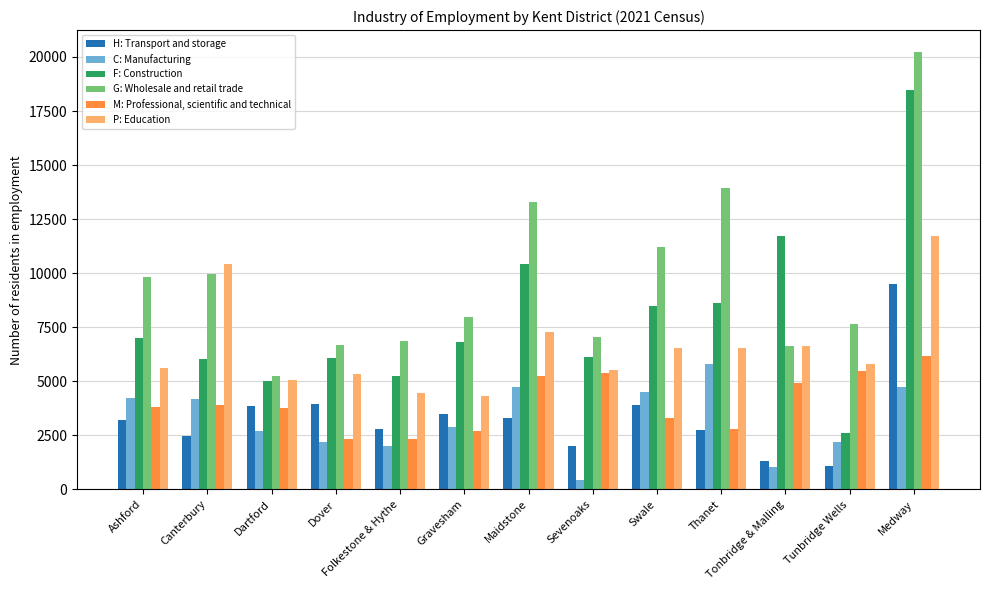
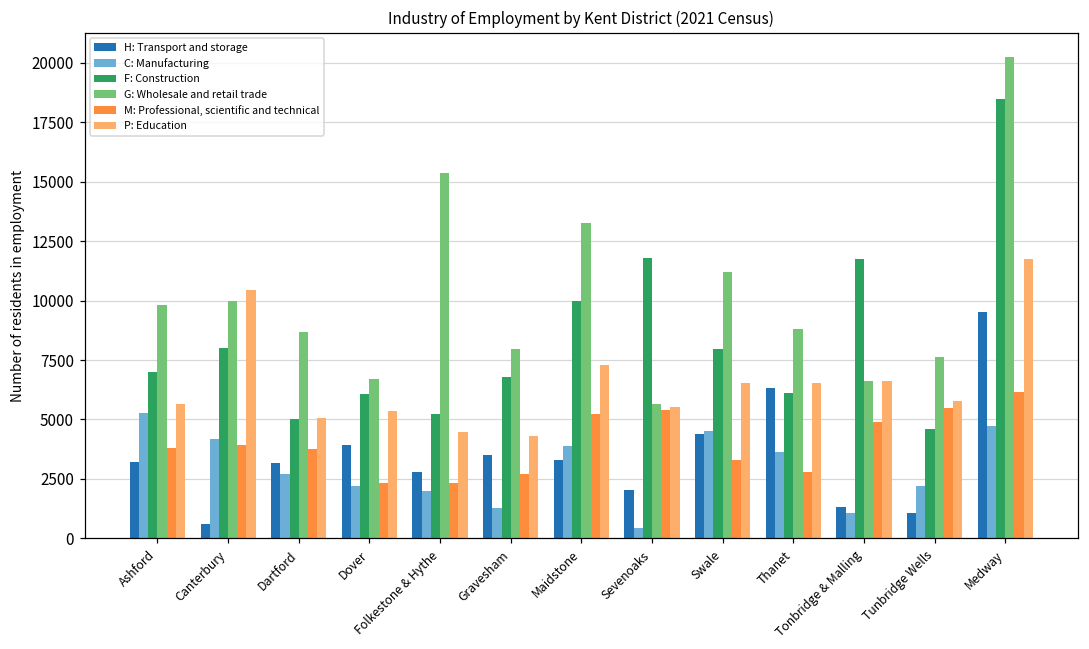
C: Manufacturing, Ashford: 4200 -> 5300
H: Transport and storage, Canterbury: 2500 -> 600
F: Construction, Canterbury: 6000 -> 8000
H: Transport and storage, Dartford: 3800 -> 3200
G: Wholesale and retail trade, Dartford: 5200 -> 8700
G: Wholesale and retail trade, Folkestone & Hythe: 6900 -> 15400
C: Manufacturing, Gravesham: 2900 -> 1300
C: Manufacturing, Maidstone: 4800 -> 3900
F: Construction, Maidstone: 10400 -> 10000
F: Construction, Sevenoaks: 6100 -> 11800
G: Wholesale and retail trade, Sevenoaks: 7100 -> 5700
H: Transport and storage, Swale: 3900 -> 4400
F: Construction, Swale: 8500 -> 8000
H: Transport and storage, Thanet: 2800 -> 6300
C: Manufacturing, Thanet: 5800 -> 3600
F: Construction, Thanet: 8600 -> 6100
G: Wholesale and retail trade, Thanet: 13900 -> 8800
F: Construction, Tunbridge Wells: 2600 -> 4600
